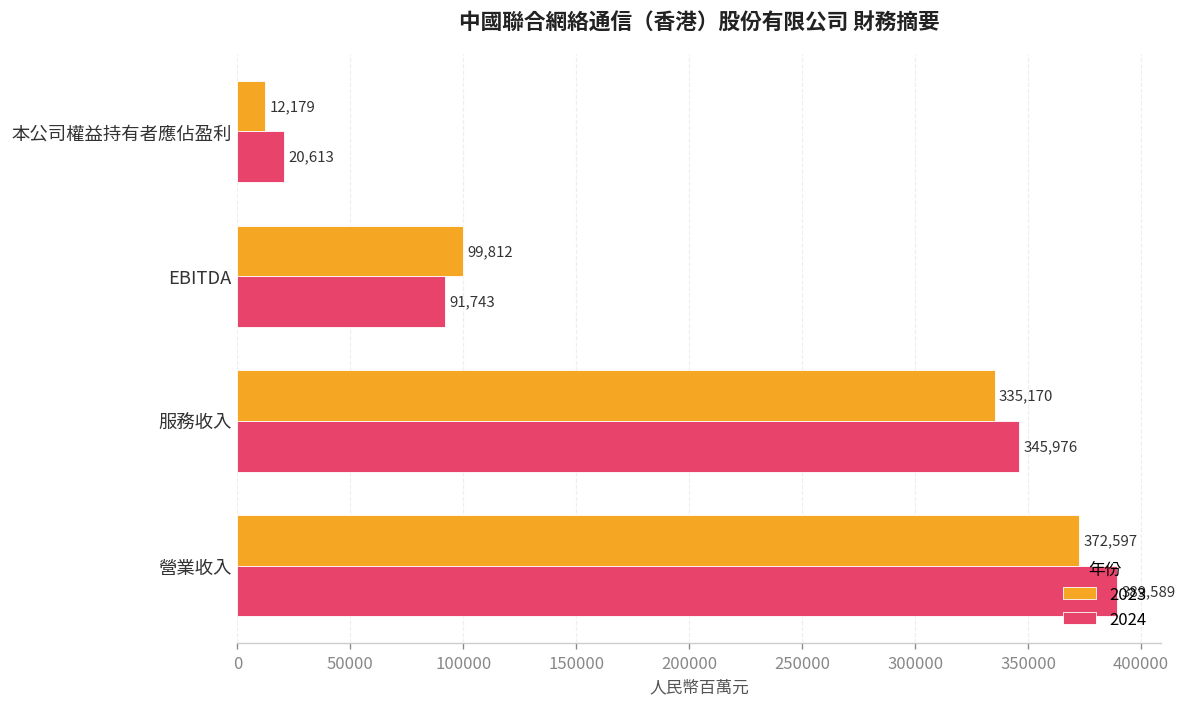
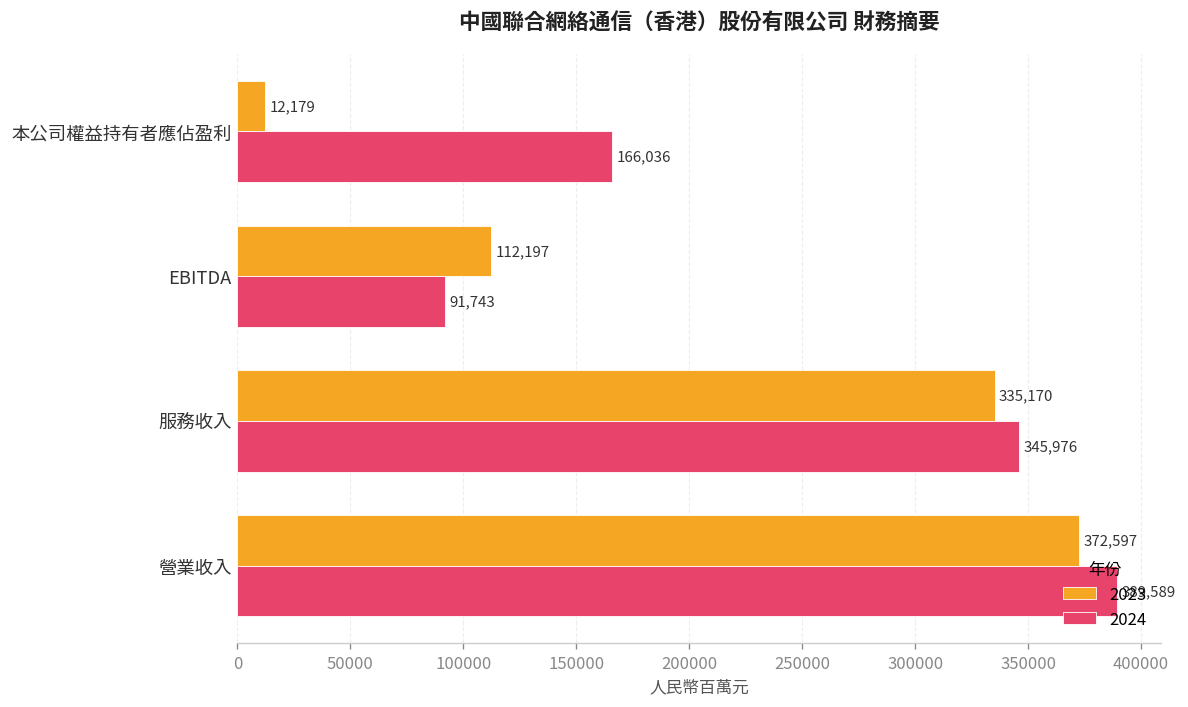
2024, 本公司權益持有者應佔盈利: 20,613 -> 166,036
2023, EBITDA: 99,812 -> 112,197
